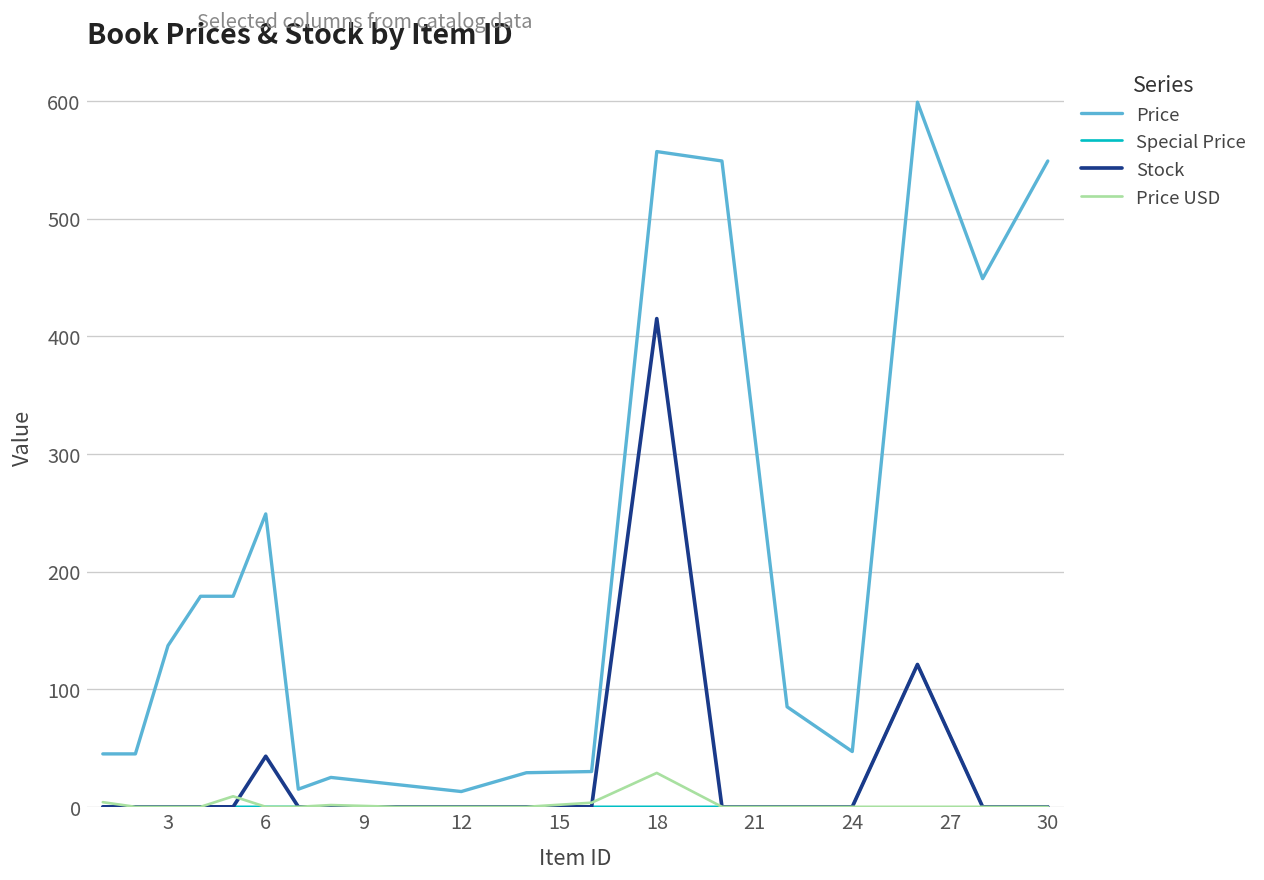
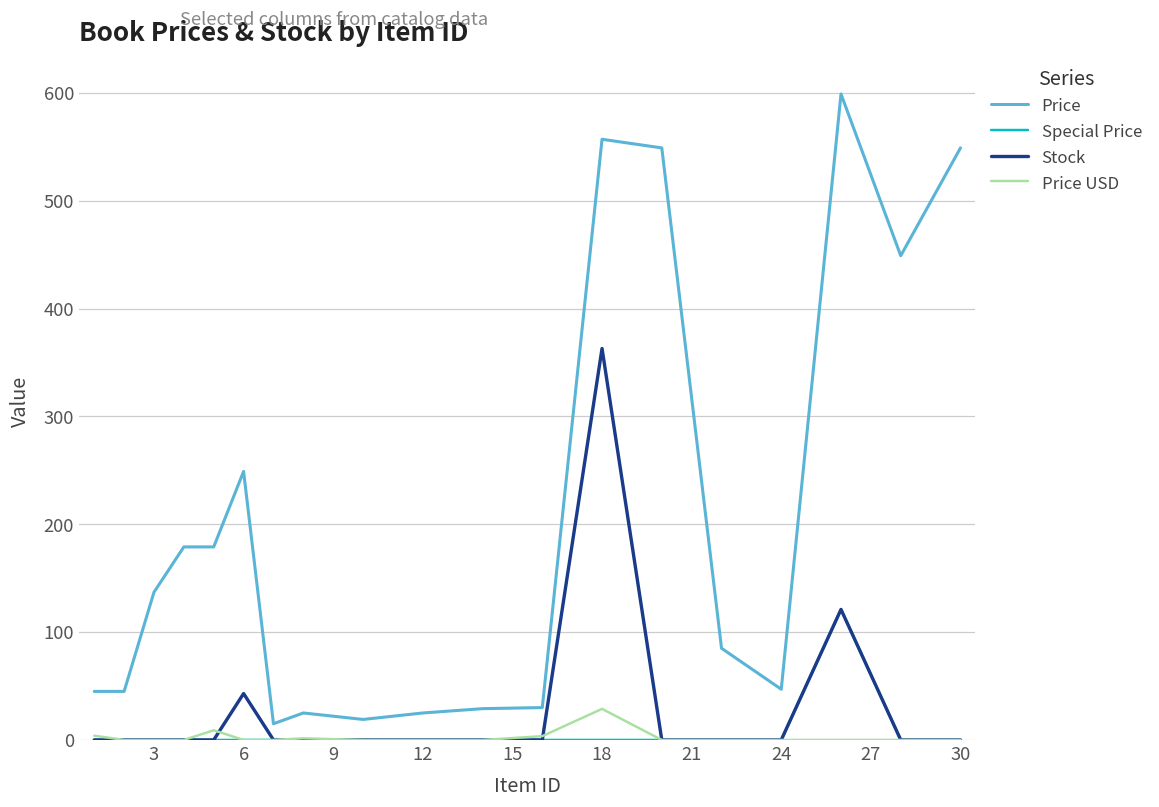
Price, 12: 10 -> 30
Stock, 18: 420 -> 360
